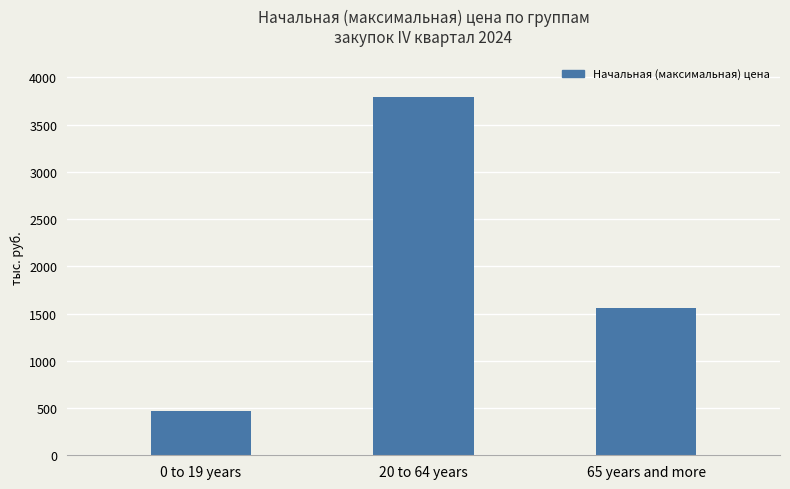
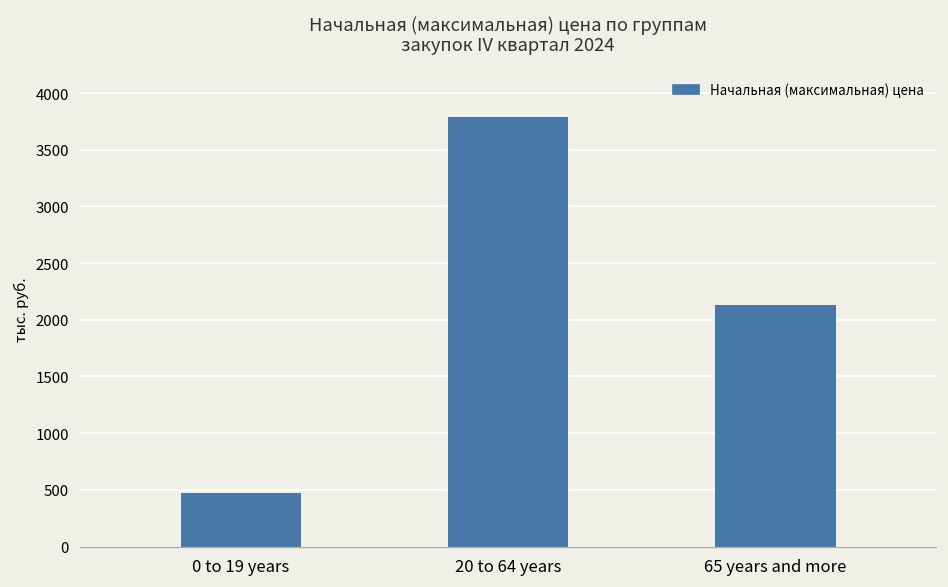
65 years and more: 1600 -> 2100
